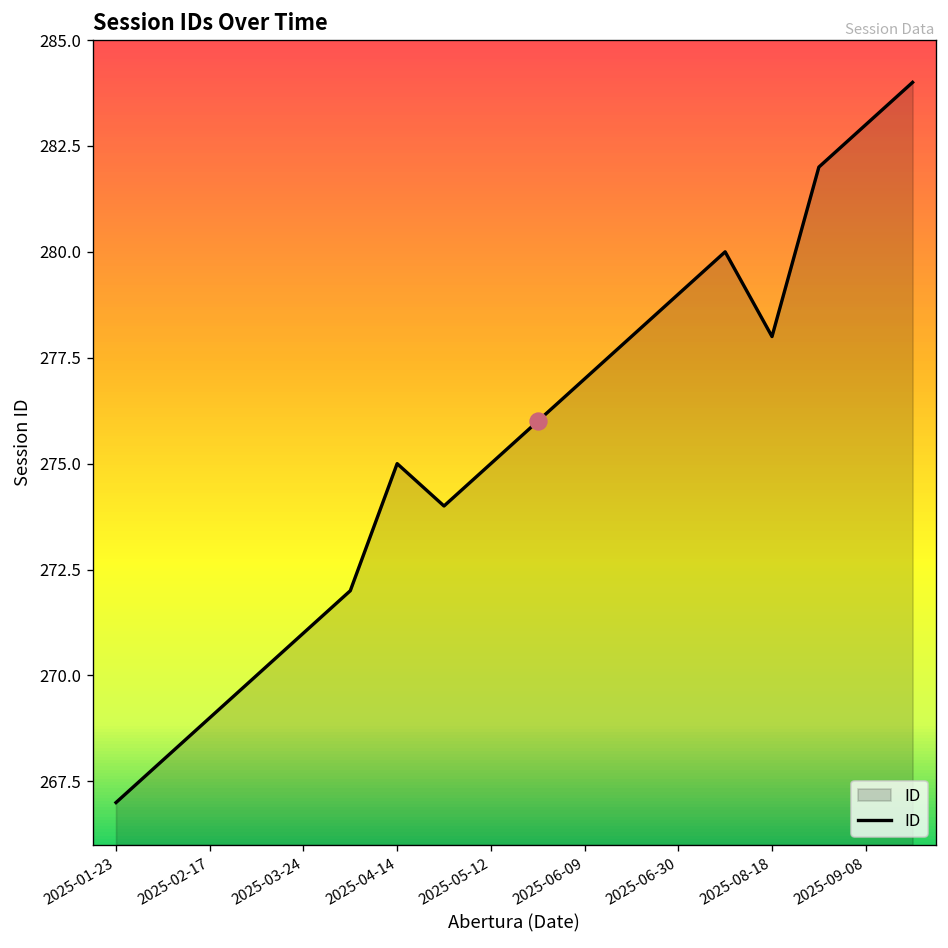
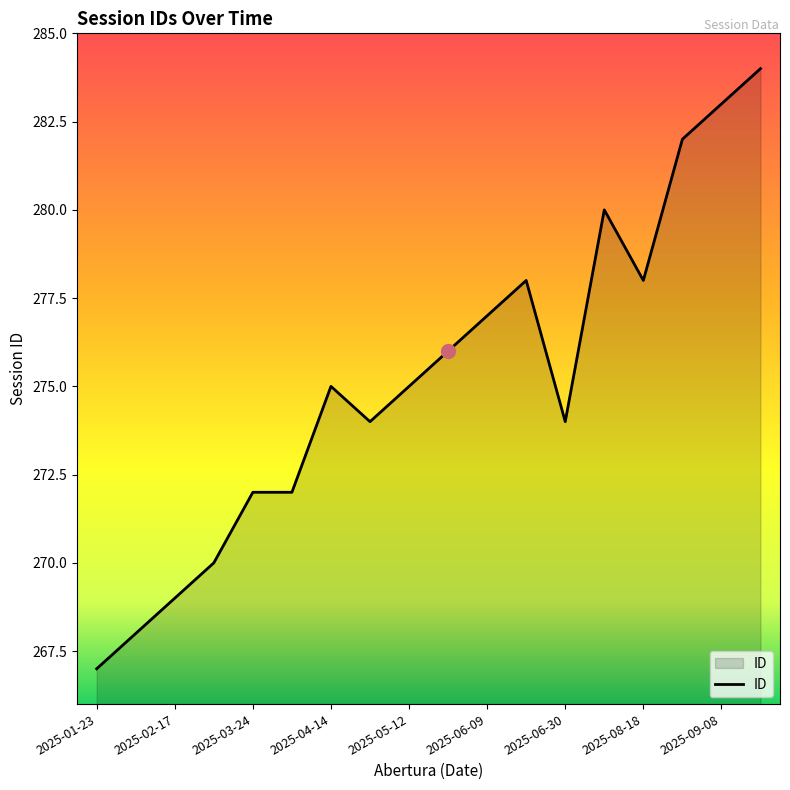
ID, 2025-03-24: 271 -> 272
ID, 2025-06-30: 279 -> 274
